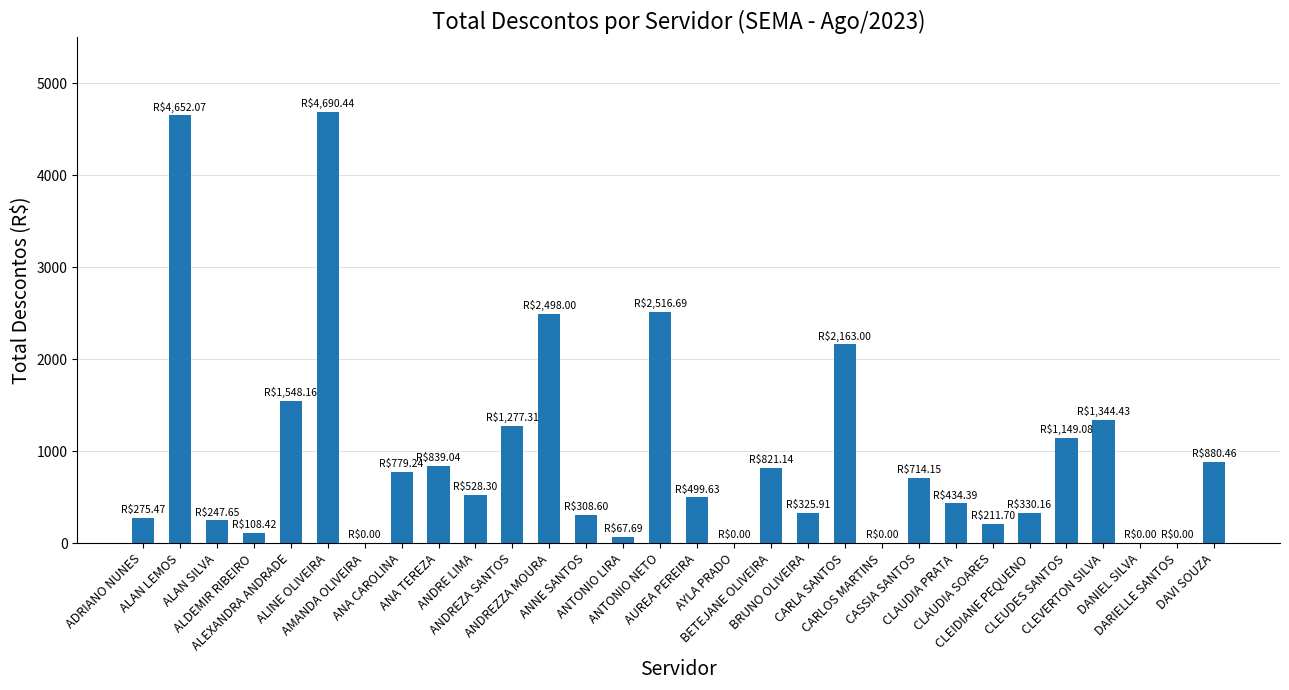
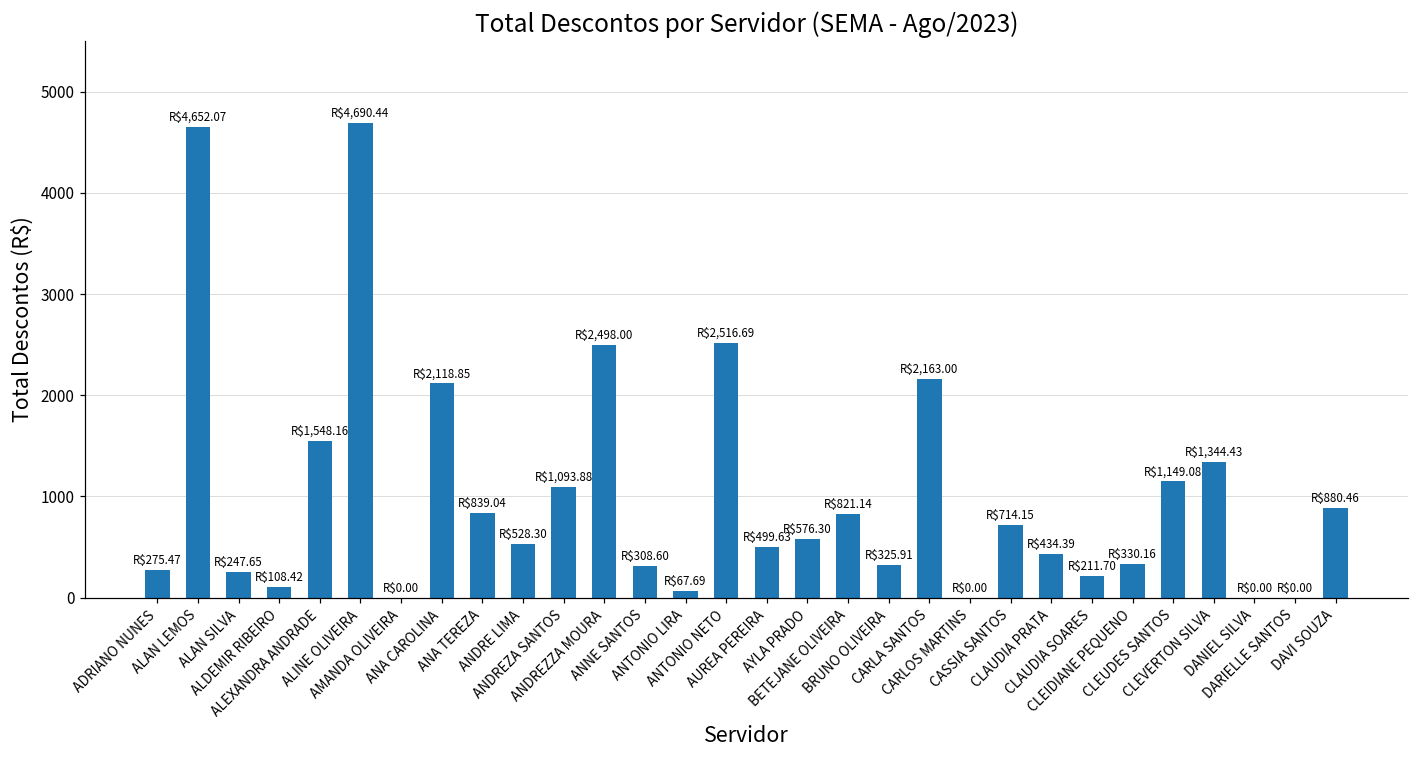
ANA CAROLINA: $779.24 -> $2,118.85
ANDREZA SANTOS: $1,277.31 -> $1,093.88
AYLA PRADO: $0.00 -> $576.30
